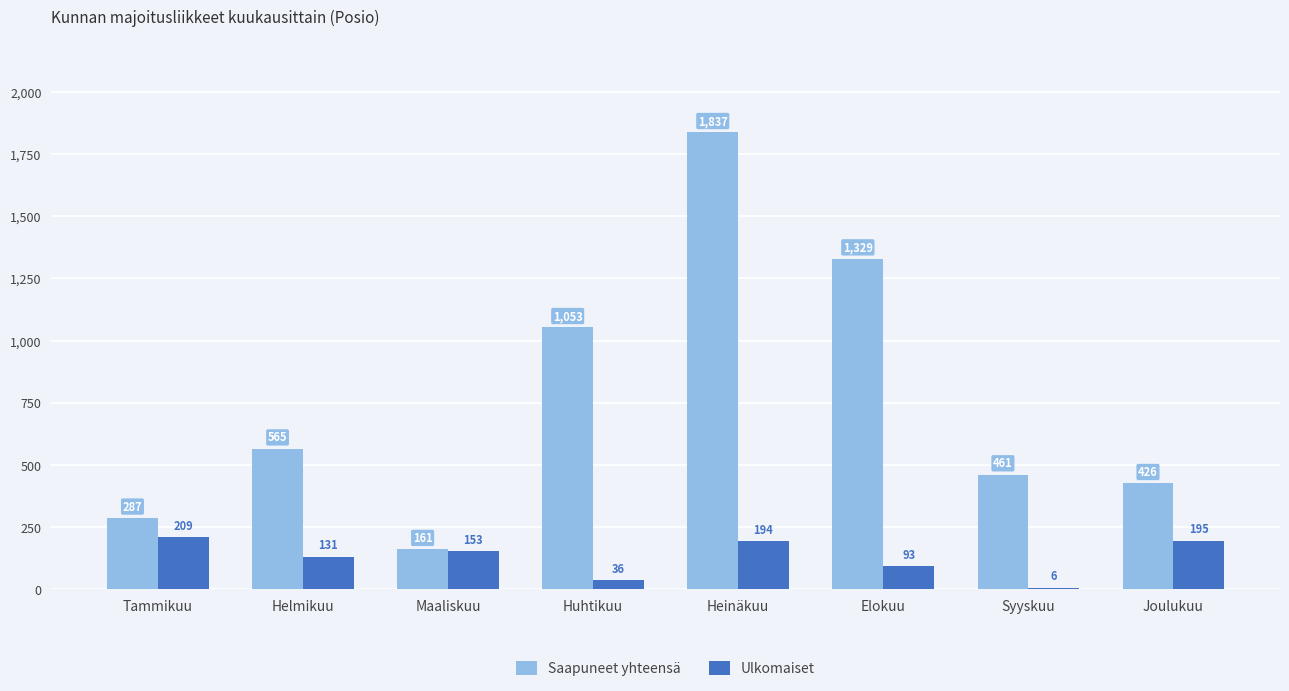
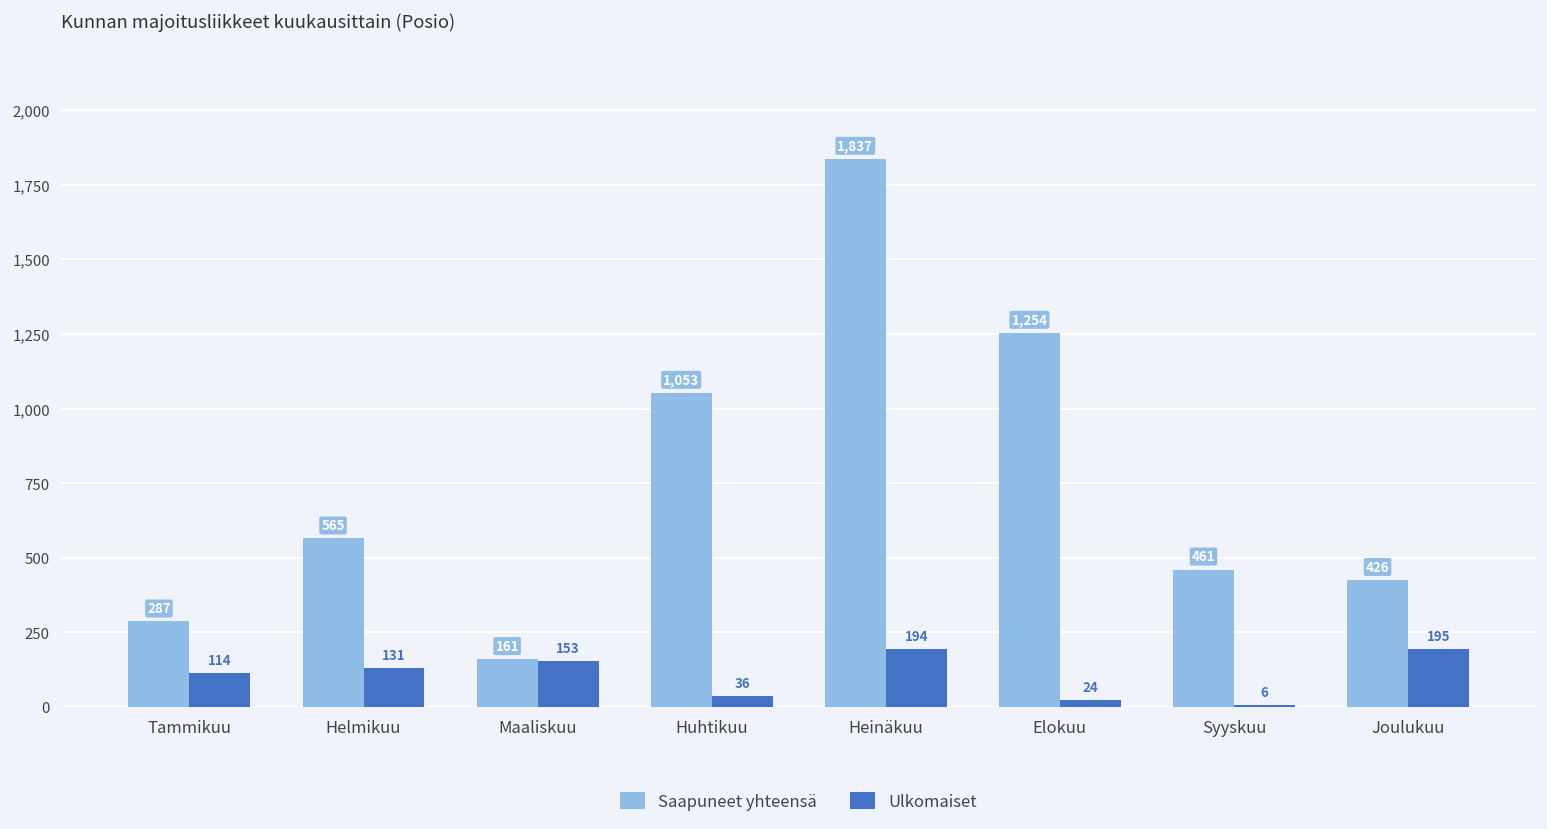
Ulkomaiset, Tammikuu: 209 -> 114
Saapuneet yhteensä, Elokuu: 1,329 -> 1,254
Ulkomaiset, Elokuu: 93 -> 24
